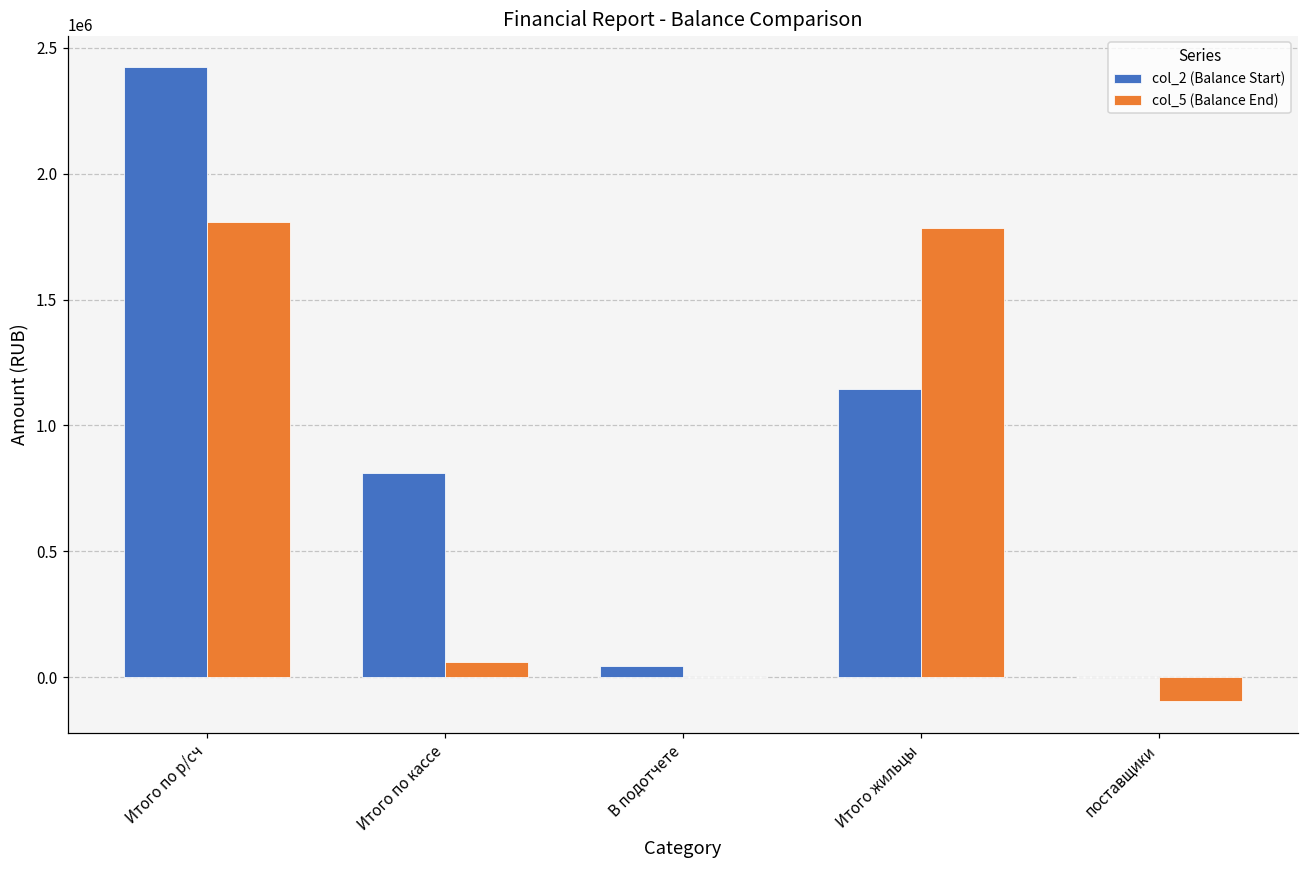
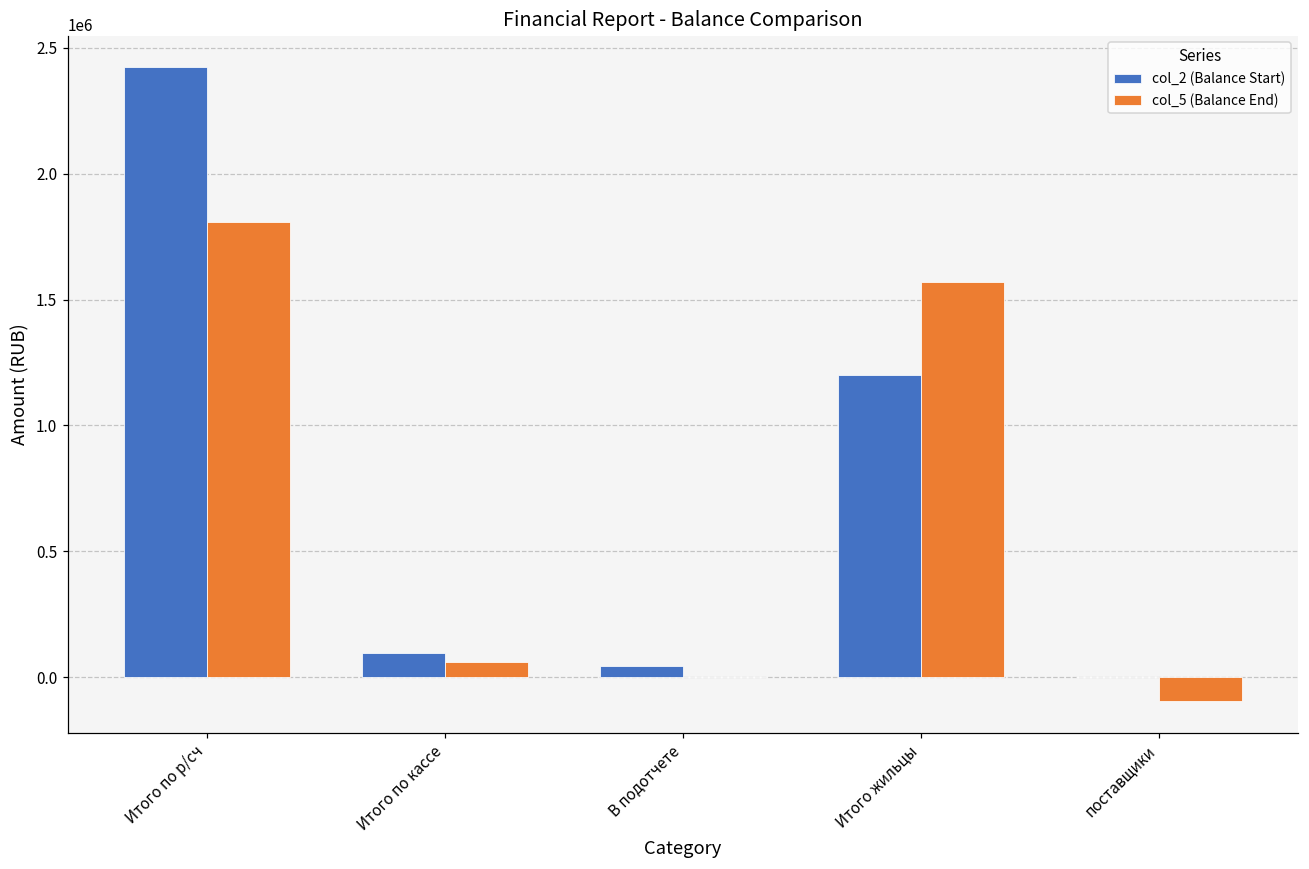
col_2 (Balance Start), Итого по кассе: 810000 -> 100000
col_2 (Balance Start), Итого жильцы: 1140000 -> 1200000
col_5 (Balance End), Итого жильцы: 1780000 -> 1570000
